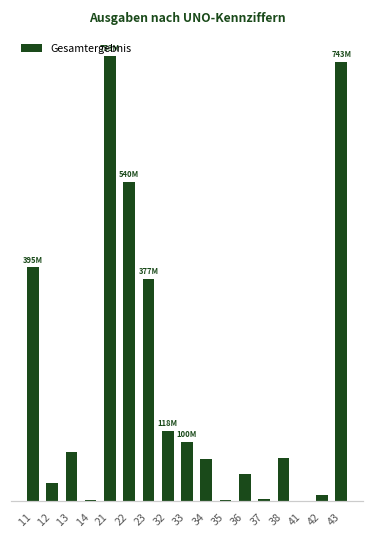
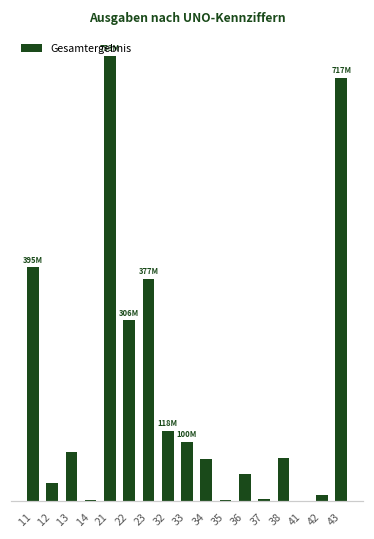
22: 540M -> 306M
43: 743M -> 717M
